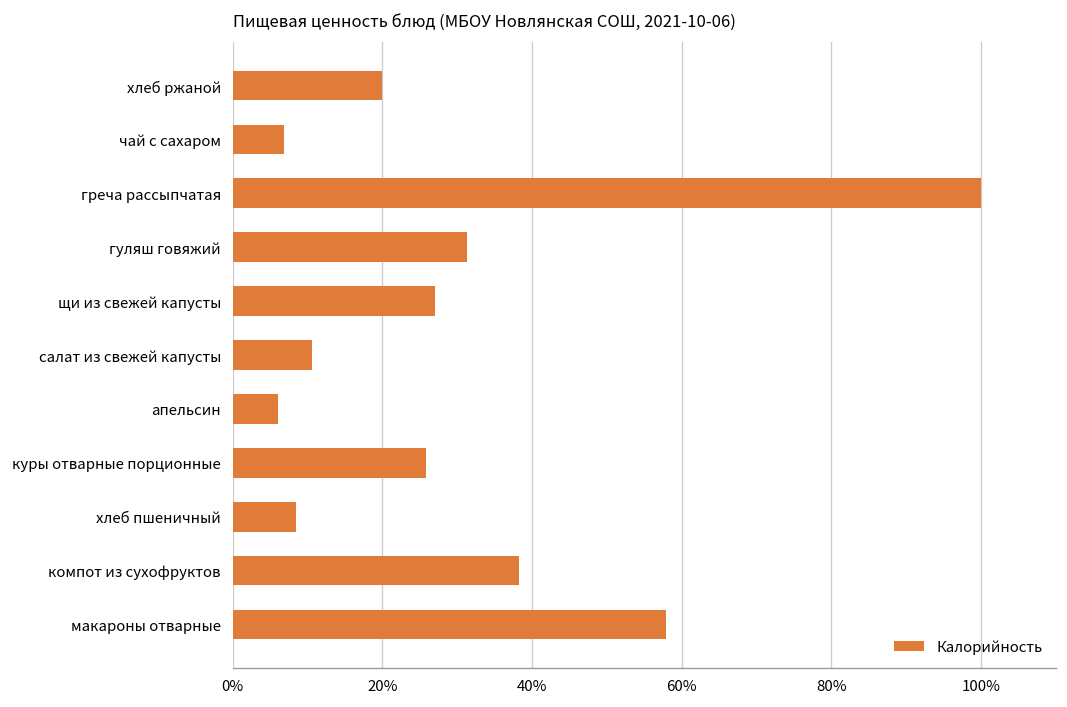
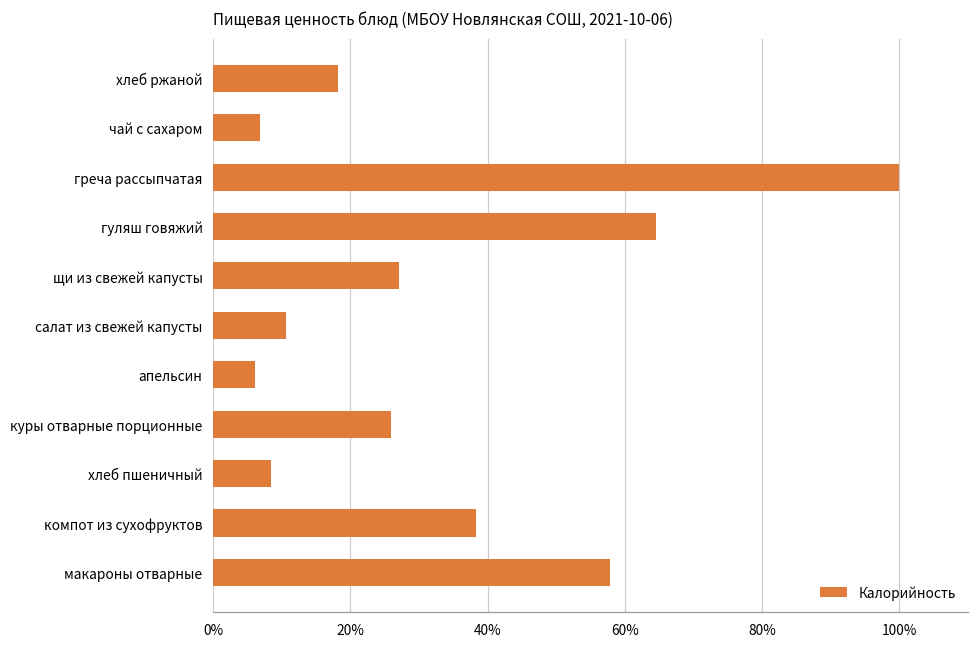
хлеб ржаной: 20% -> 18%
гуляш говяжий: 31% -> 64%
